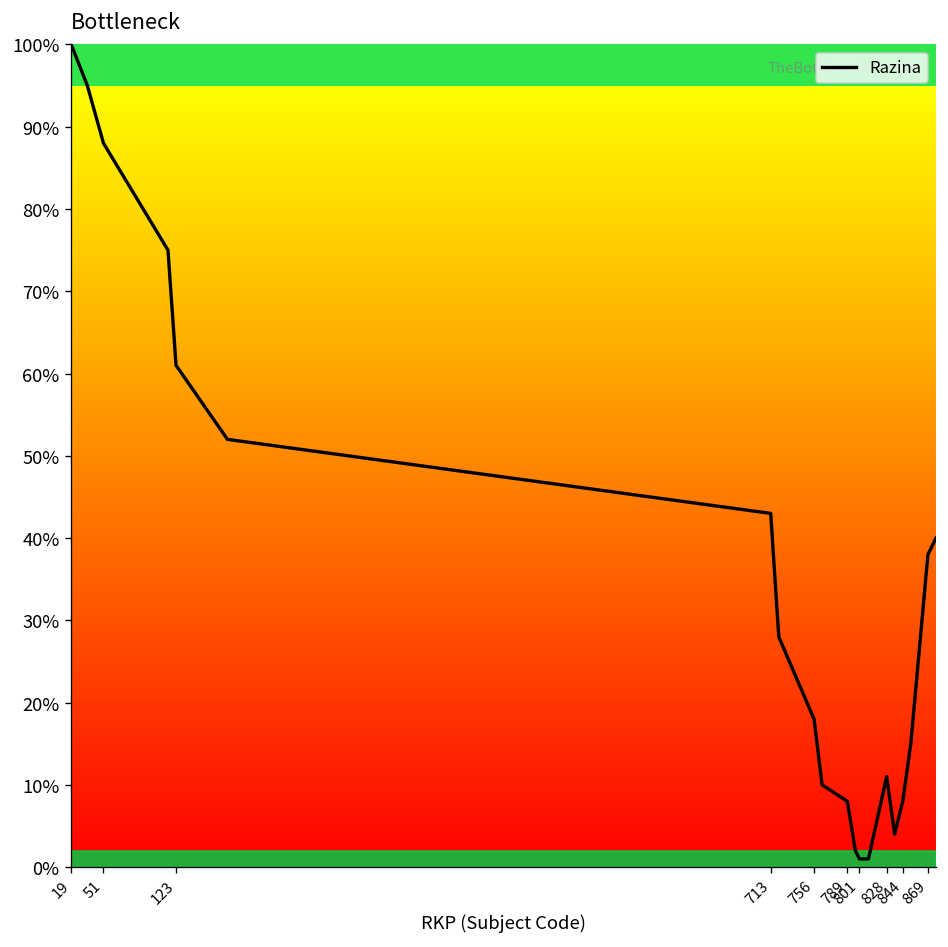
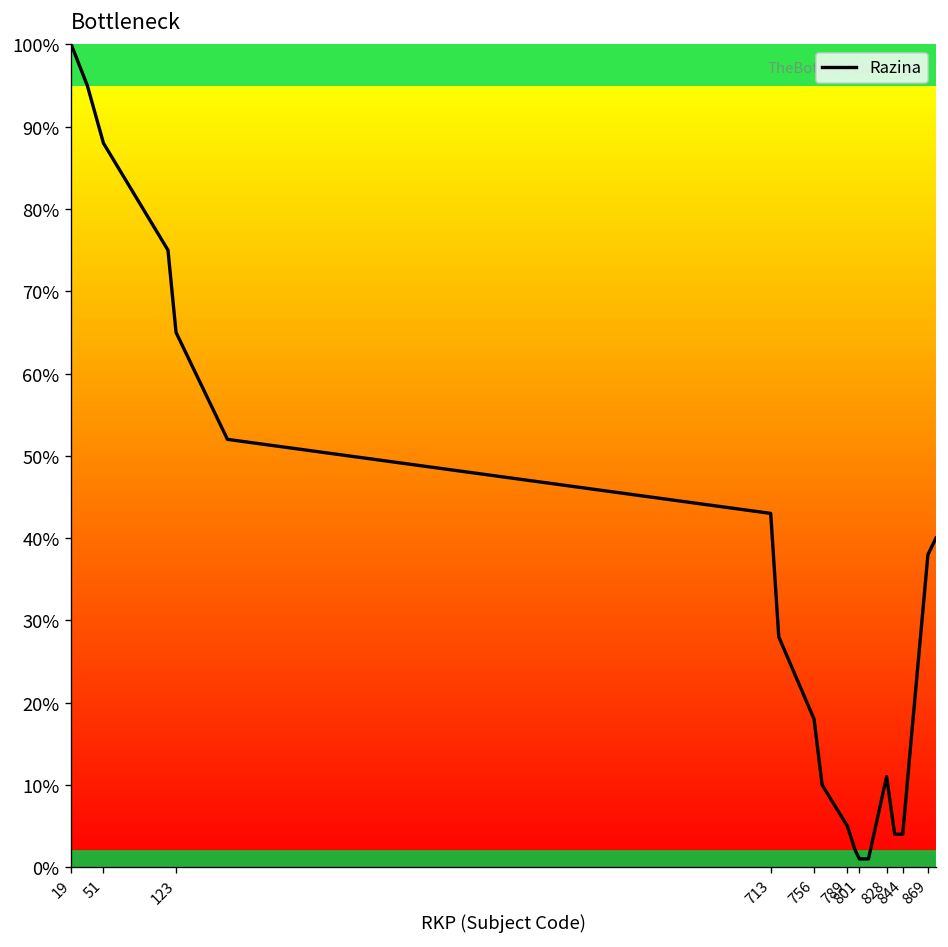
123: 61% -> 65%
789: 8% -> 5%
844: 8% -> 4%
